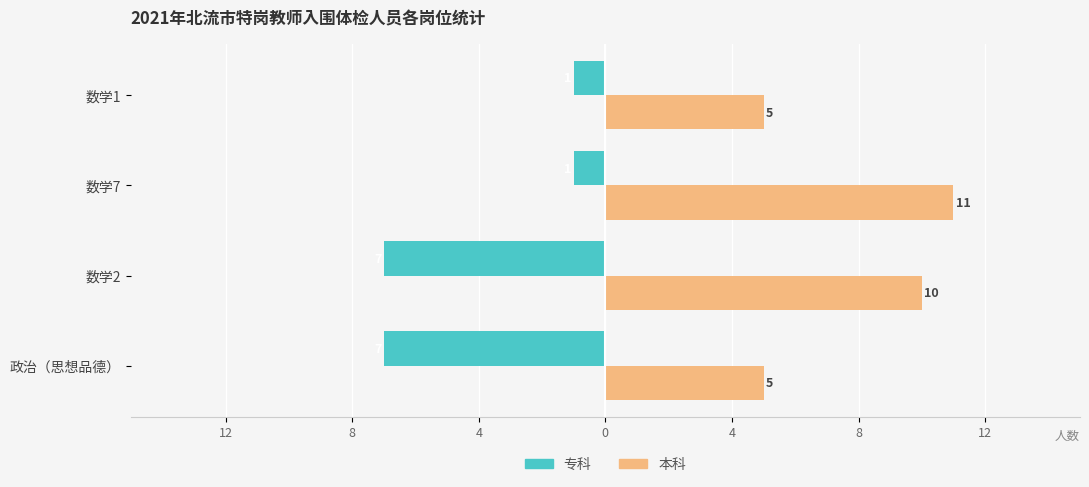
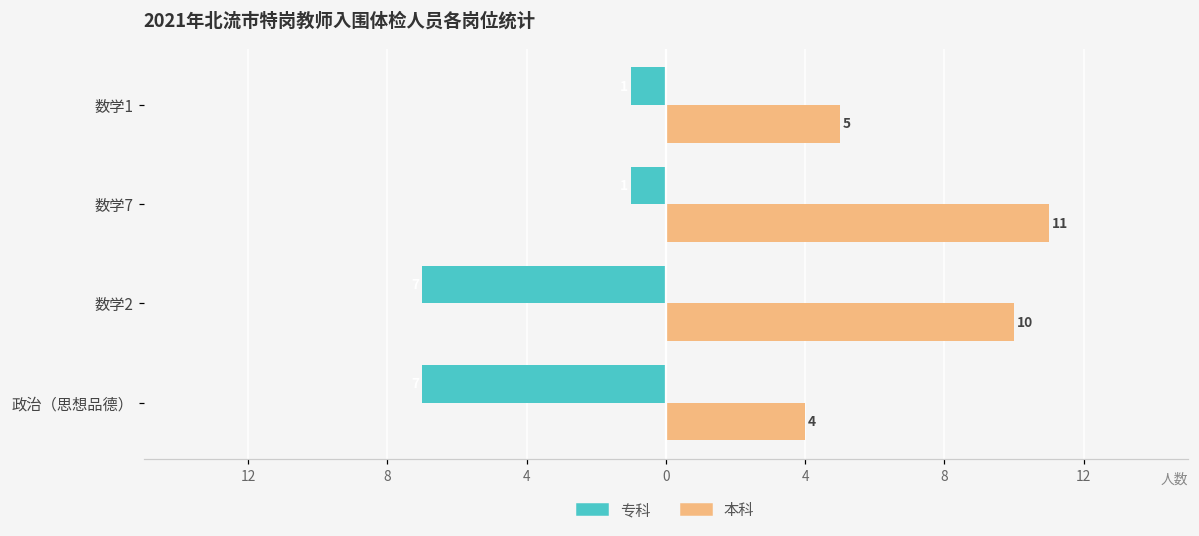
本科, 政治（思想品德）: 5 -> 4
